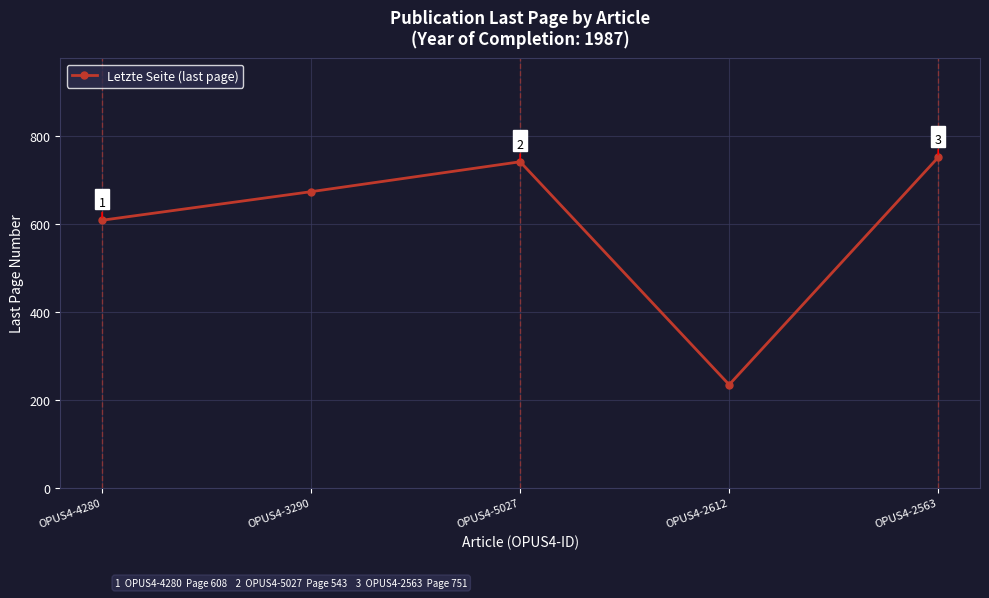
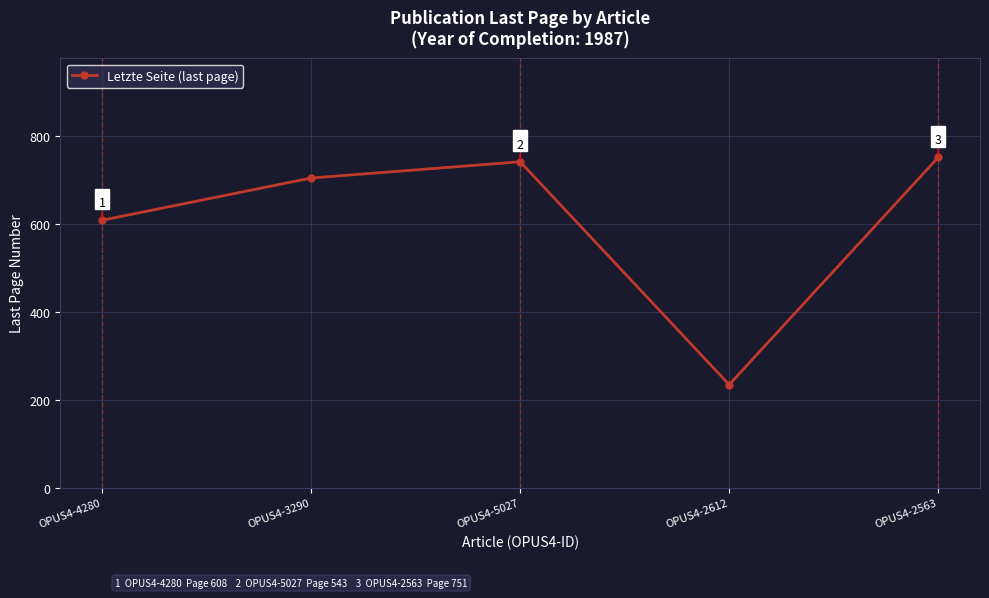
OPUS4-3290: 670 -> 700
